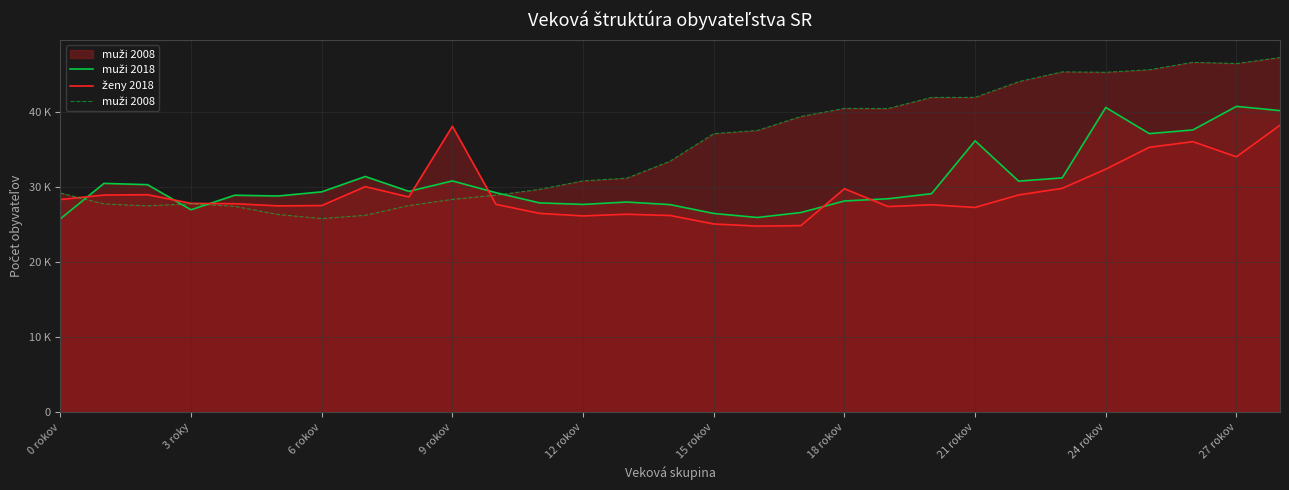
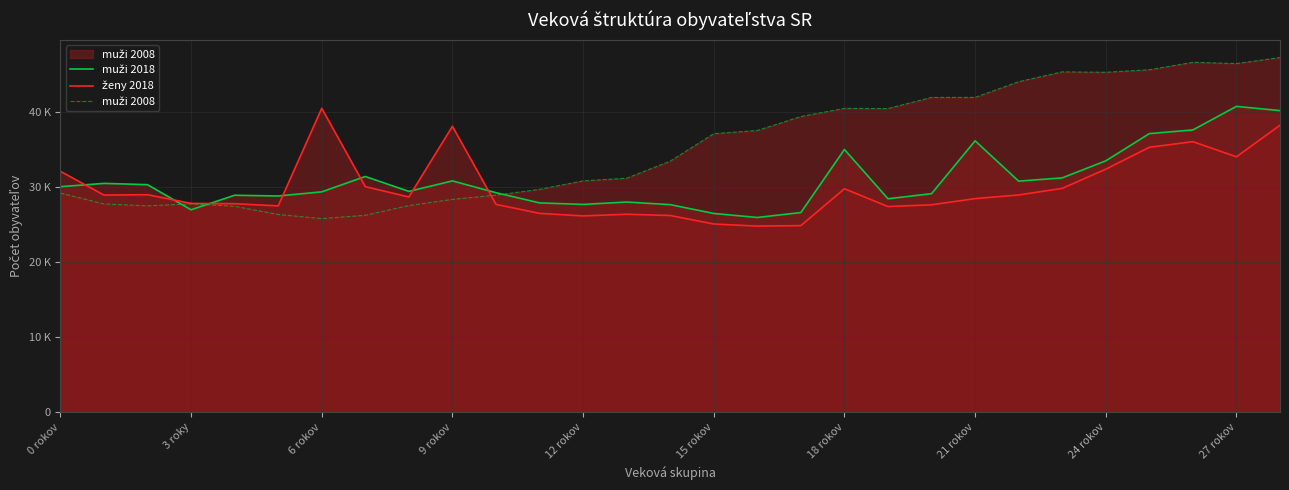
muži 2018, 0 rokov: 26000 -> 30000
ženy 2018, 0 rokov: 28000 -> 32000
ženy 2018, 6 rokov: 28000 -> 41000
muži 2018, 18 rokov: 28000 -> 35000
ženy 2018, 21 rokov: 27000 -> 28000
muži 2018, 24 rokov: 41000 -> 34000
